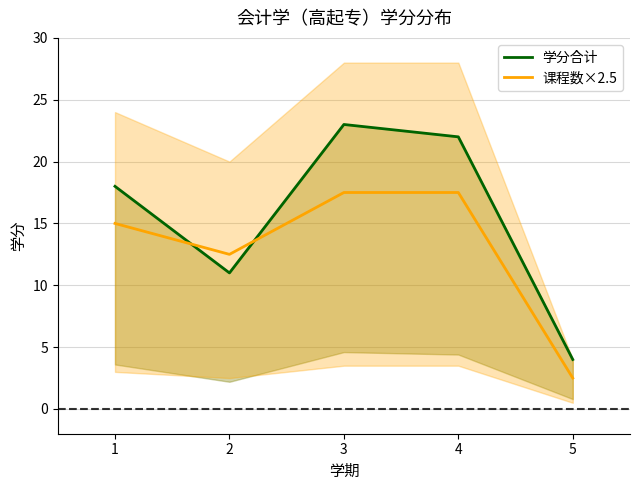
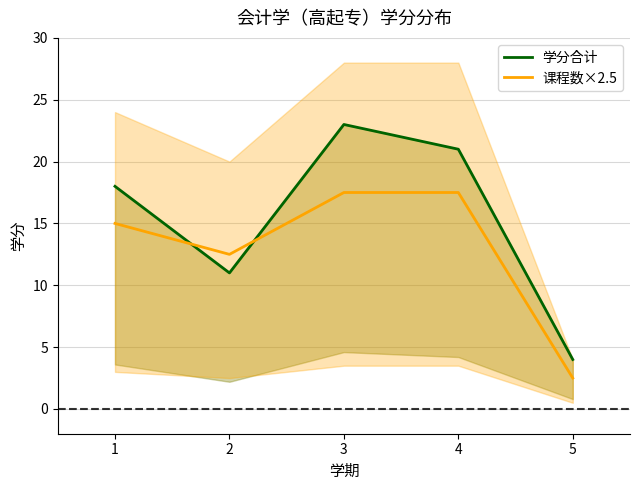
学分合计, 4: 22 -> 21
